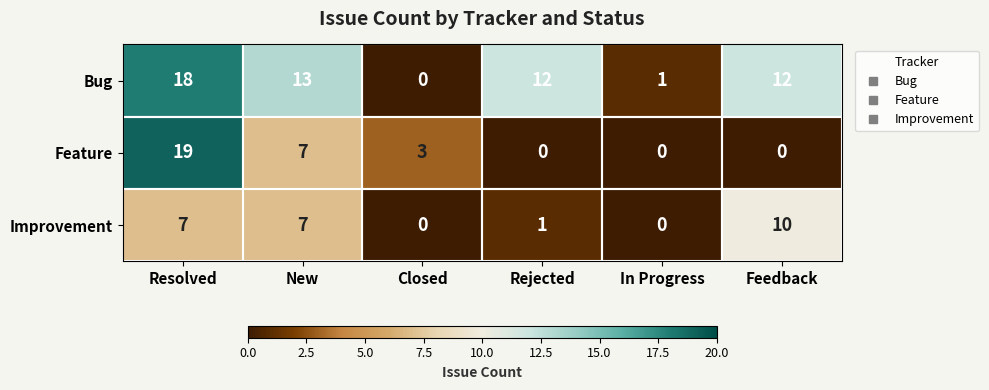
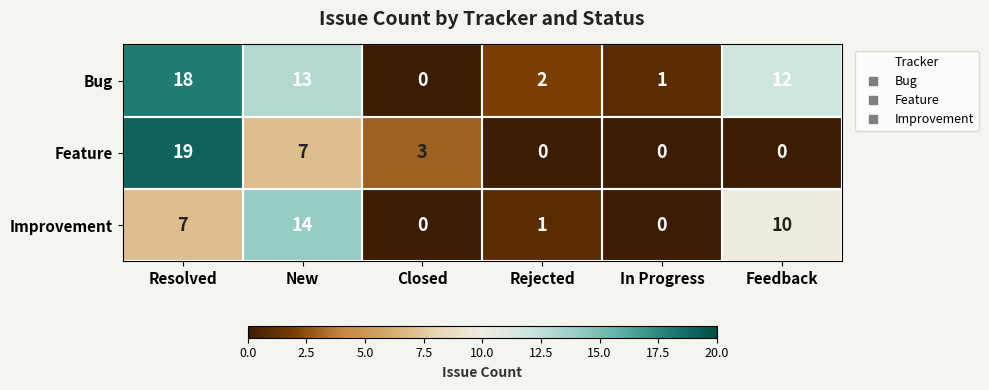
Bug, Rejected: 12 -> 2
Improvement, New: 7 -> 14
